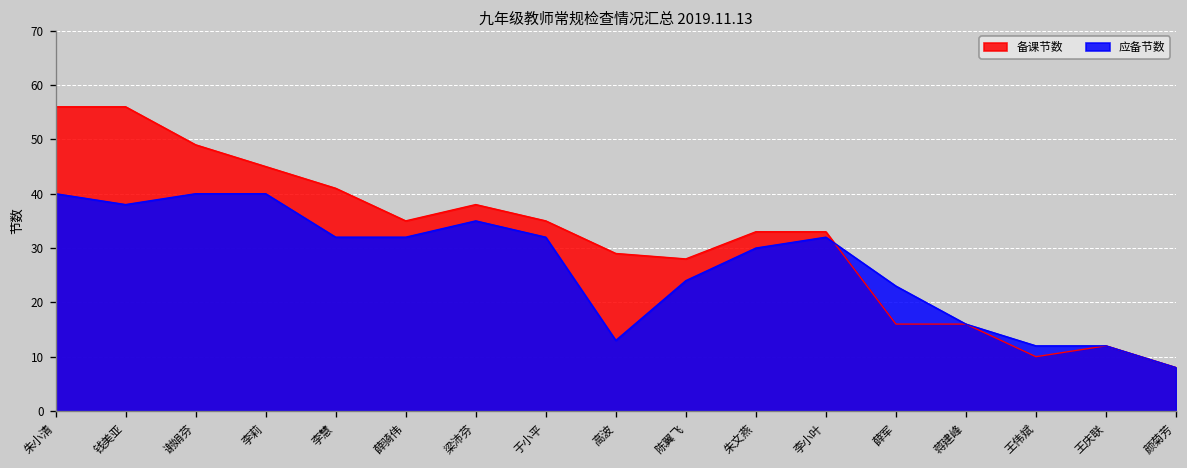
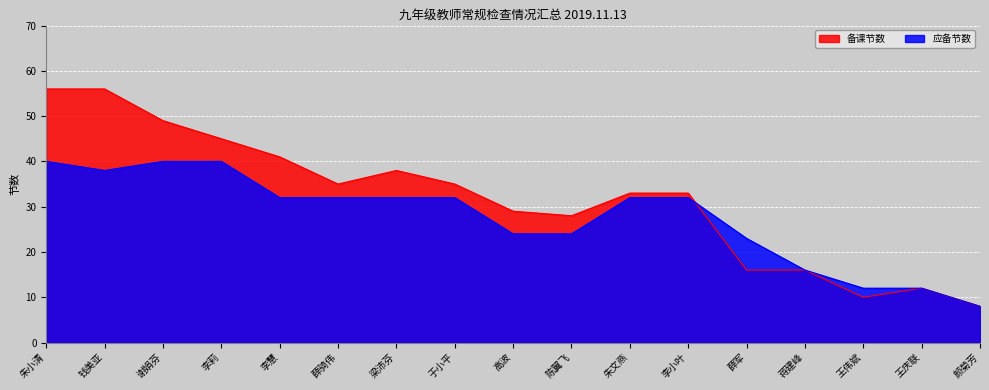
应备节数, 梁沛芬: 35 -> 32
应备节数, 高波: 13 -> 24
应备节数, 朱文燕: 30 -> 32
